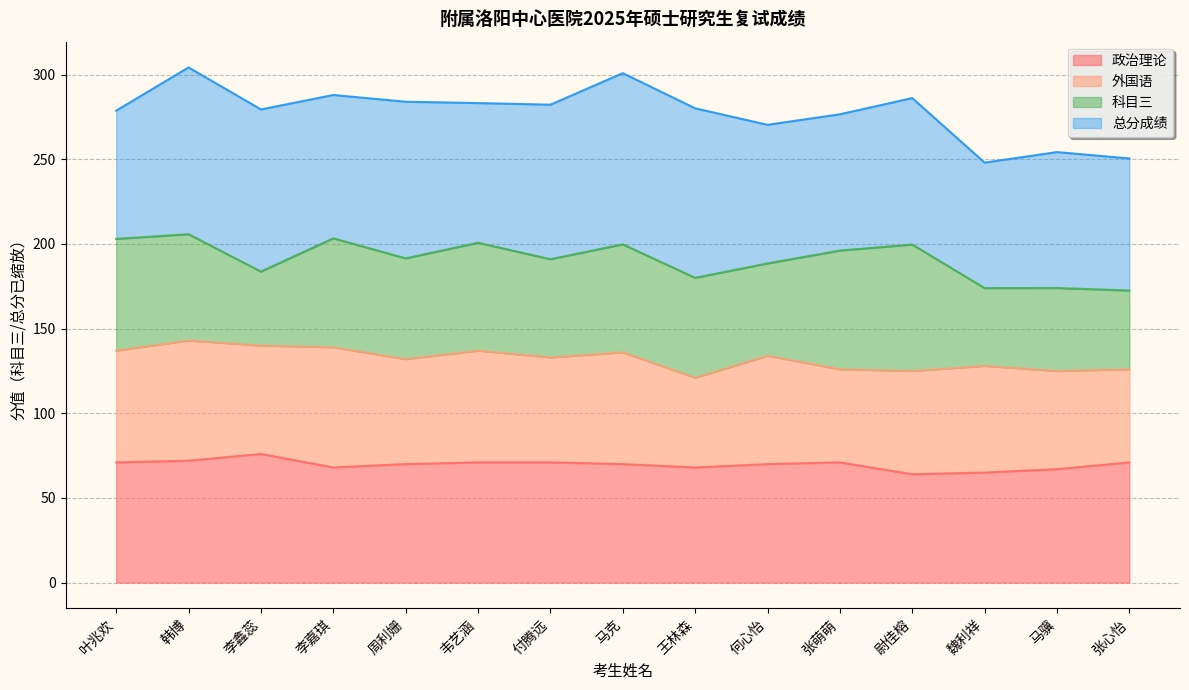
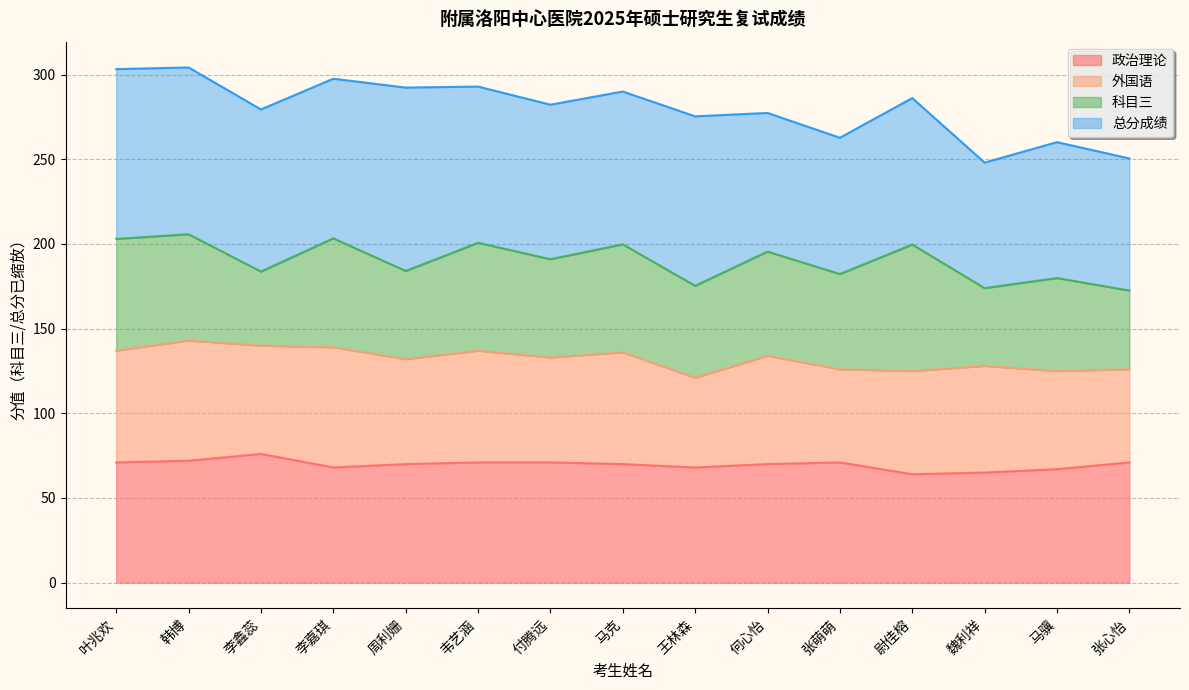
总分成绩, 叶兆欢: 76 -> 100
总分成绩, 李嘉琪: 85 -> 94
科目三, 周利姗: 60 -> 52
总分成绩, 周利姗: 93 -> 108
总分成绩, 韦艺涵: 83 -> 92
总分成绩, 马克: 101 -> 90
科目三, 王林森: 59 -> 54
科目三, 何心怡: 55 -> 62
科目三, 张萌萌: 70 -> 56
科目三, 马骥: 49 -> 55
